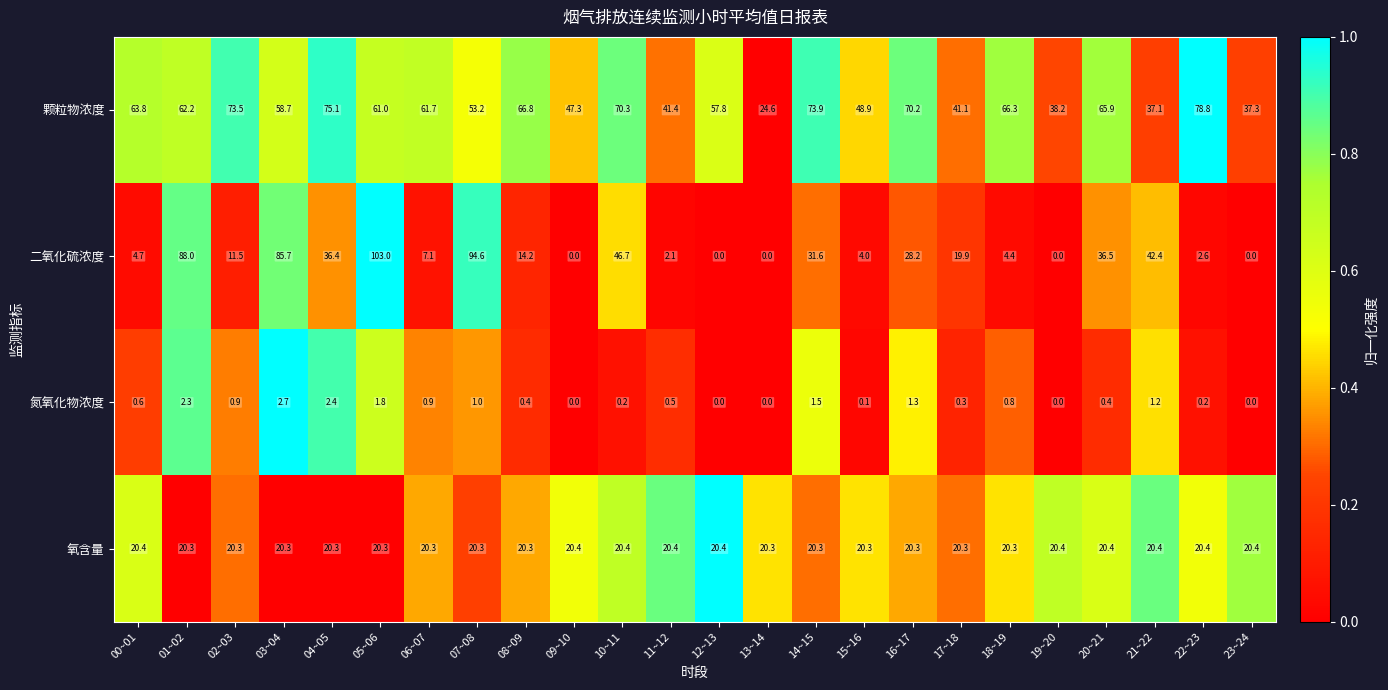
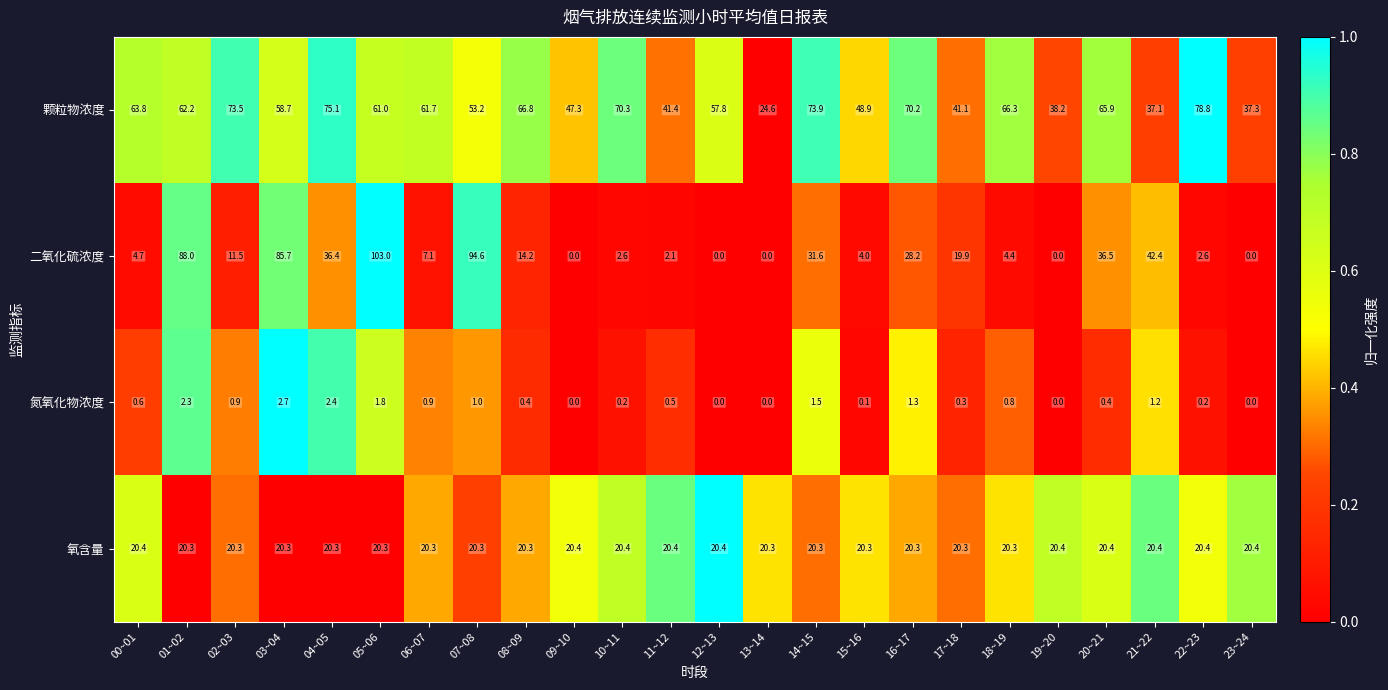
二氧化硫浓度, 10~11: 46.7 -> 2.6
